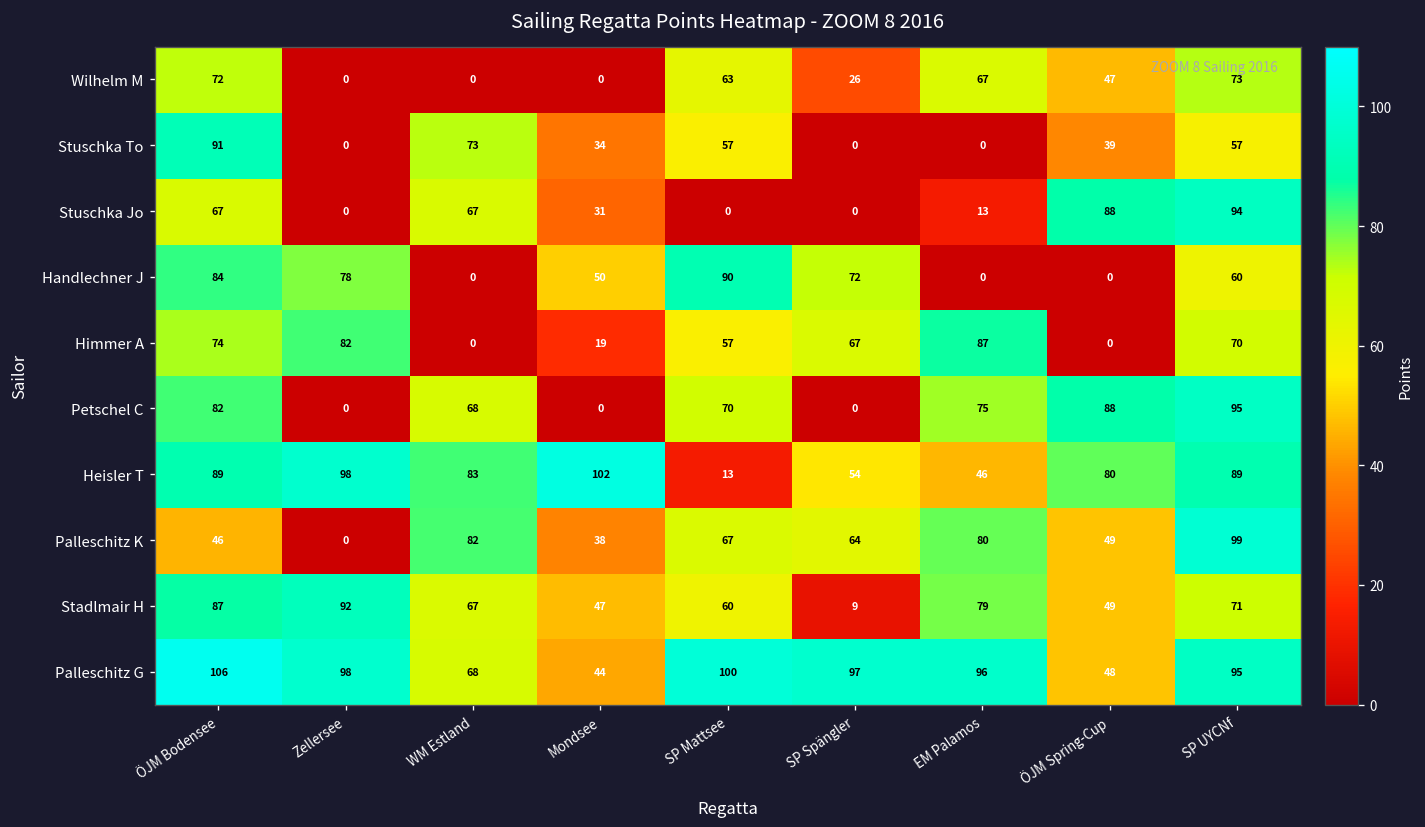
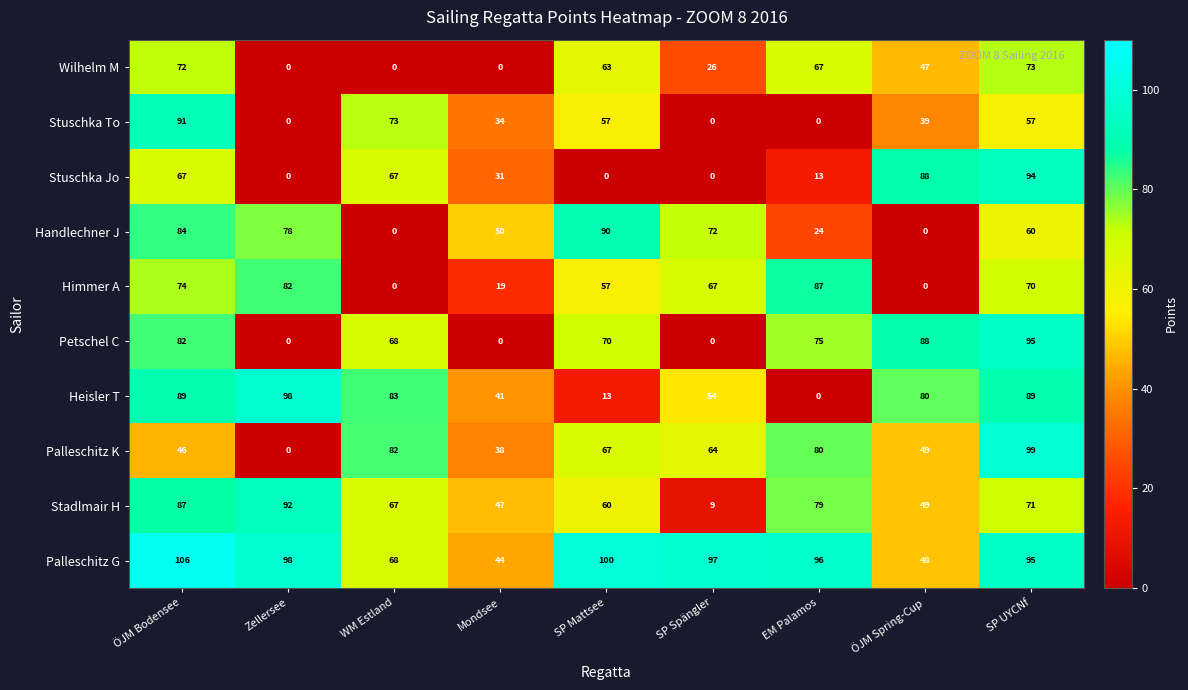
Handlechner J, EM Palamos: 0 -> 24
Heisler T, Mondsee: 102 -> 41
Heisler T, EM Palamos: 46 -> 0
